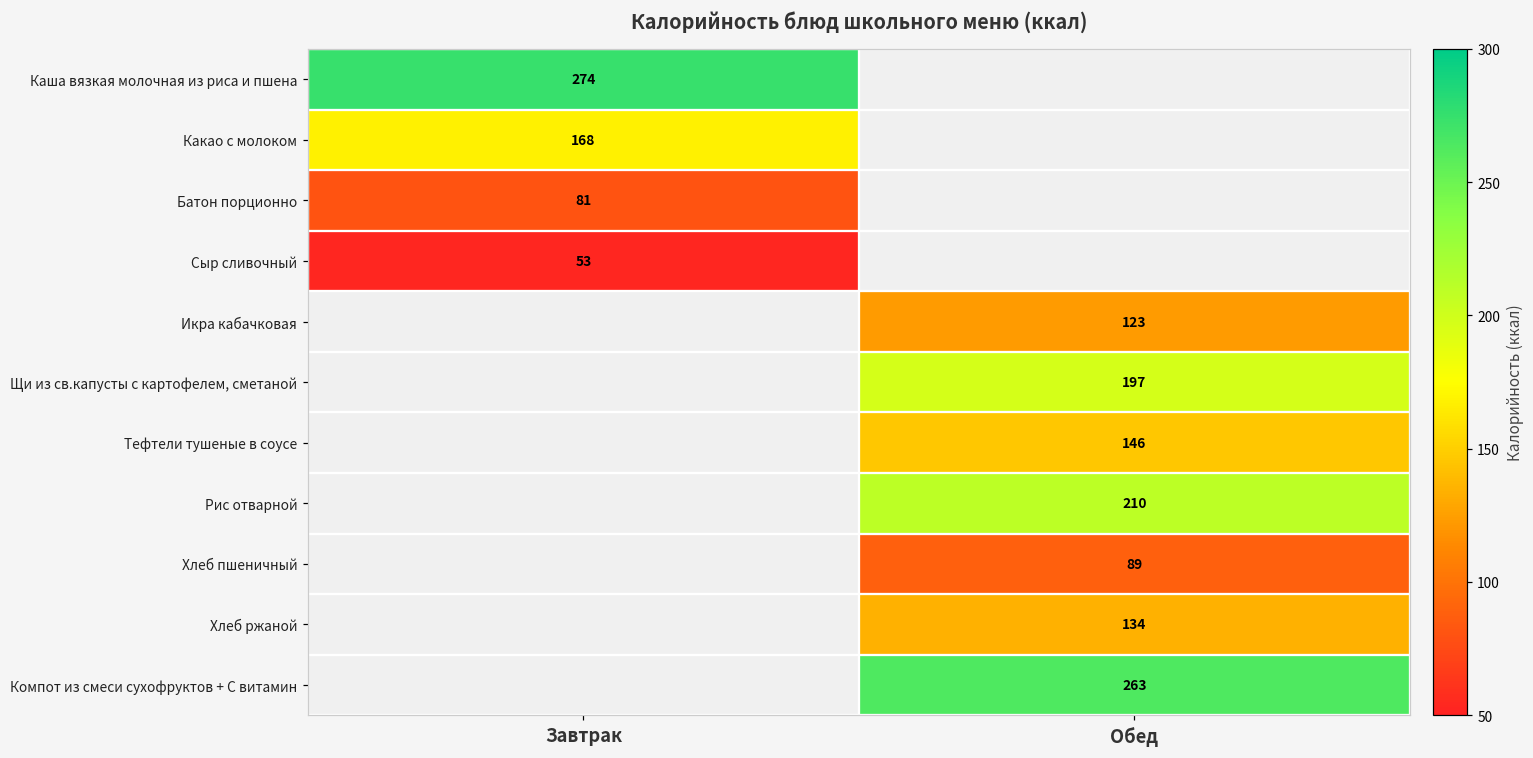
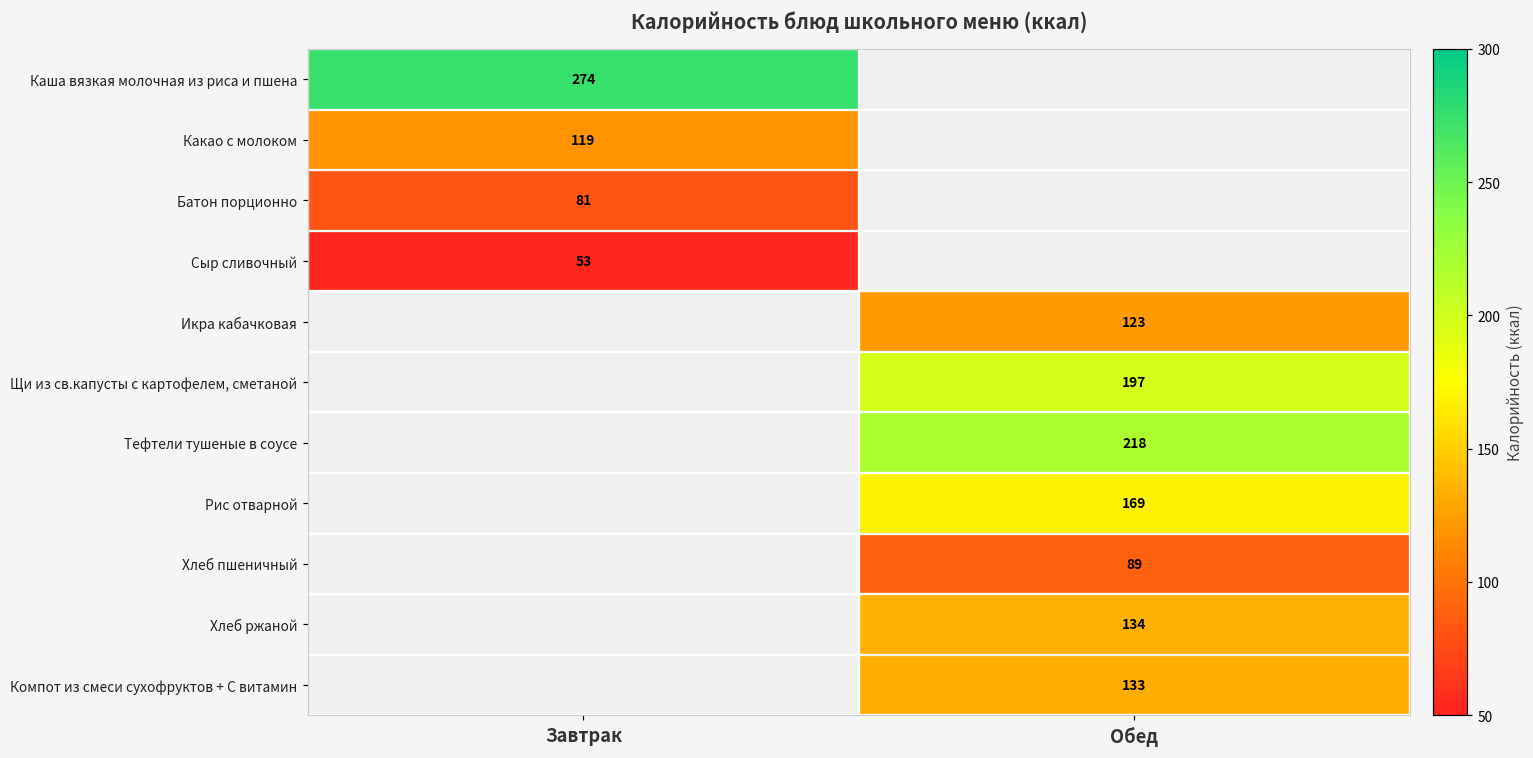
Какао с молоком, Завтрак: 168 -> 119
Тефтели тушеные в соусе, Обед: 146 -> 218
Рис отварной, Обед: 210 -> 169
Компот из смеси сухофруктов + С витамин, Обед: 263 -> 133
